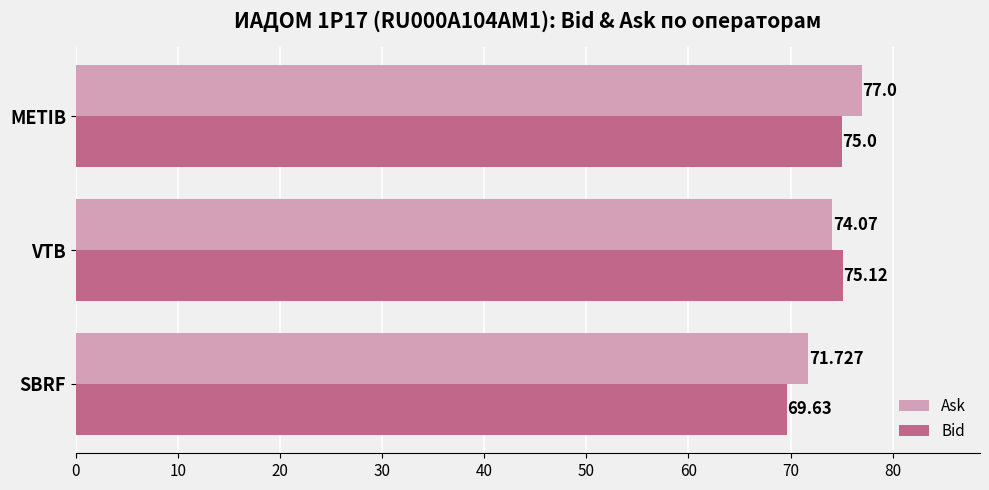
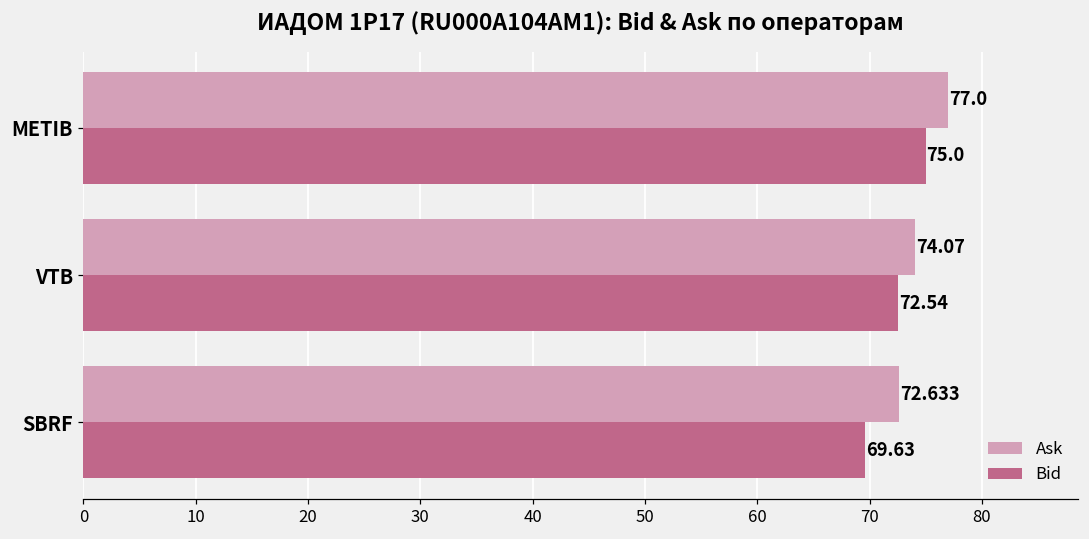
Bid, VTB: 75.12 -> 72.54
Ask, SBRF: 71.727 -> 72.633
